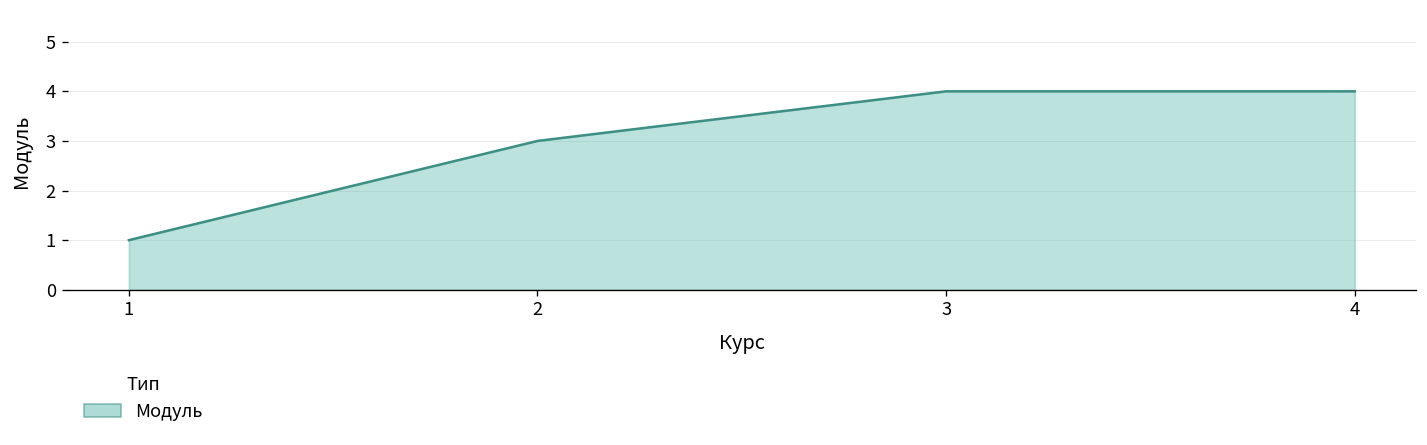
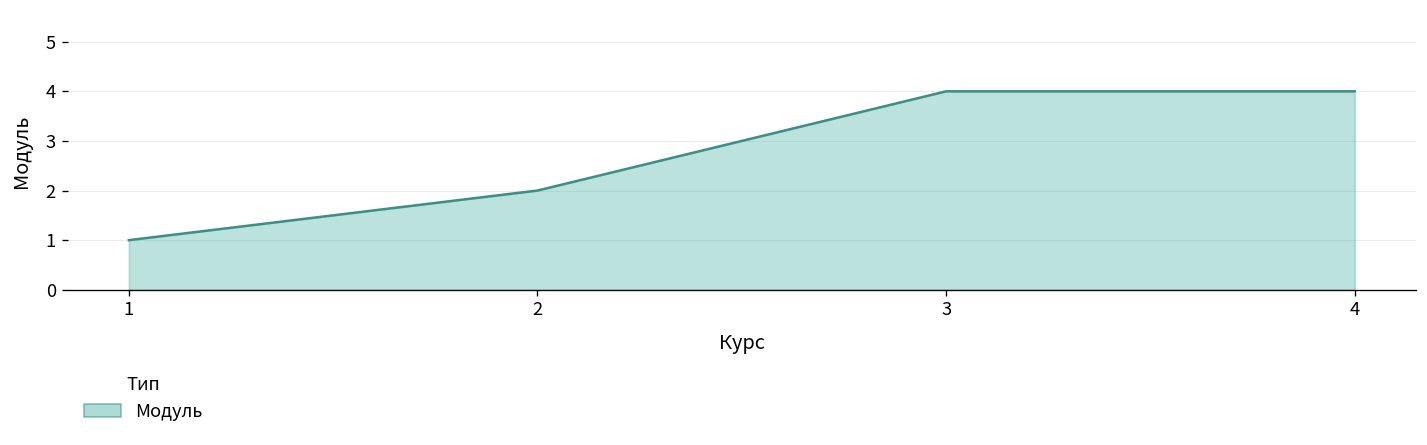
2: 3 -> 2
